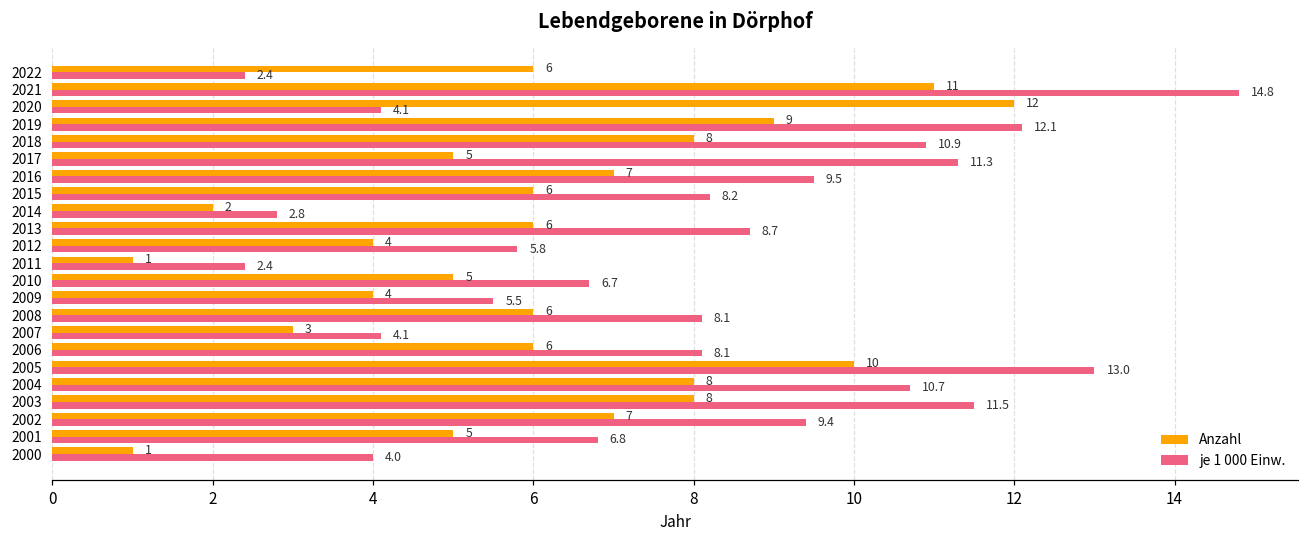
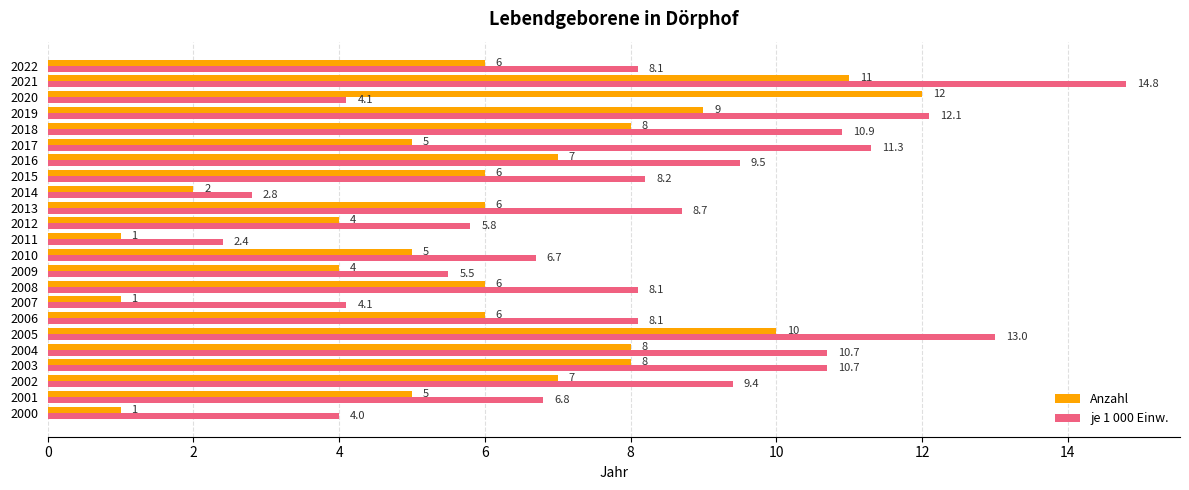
je 1 000 Einw., 2022: 2.4 -> 8.1
Anzahl, 2007: 3 -> 1
je 1 000 Einw., 2003: 11.5 -> 10.7
